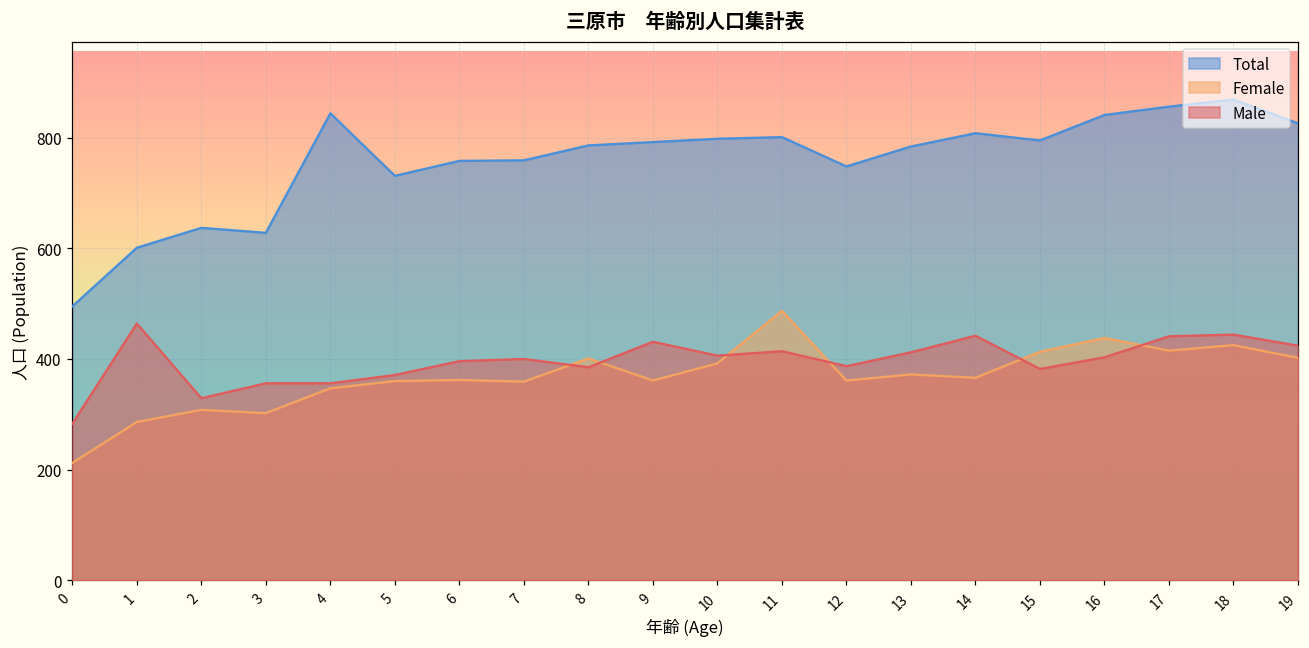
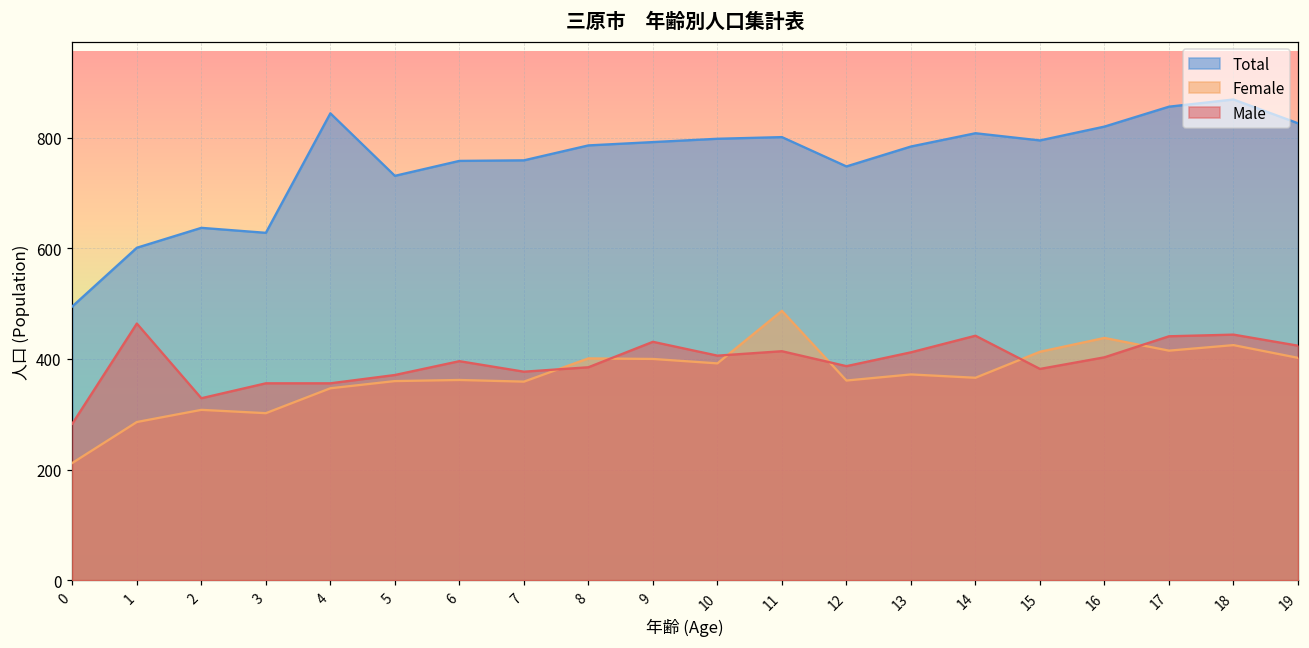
Male, 7: 400 -> 380
Female, 9: 360 -> 400
Total, 16: 840 -> 820
